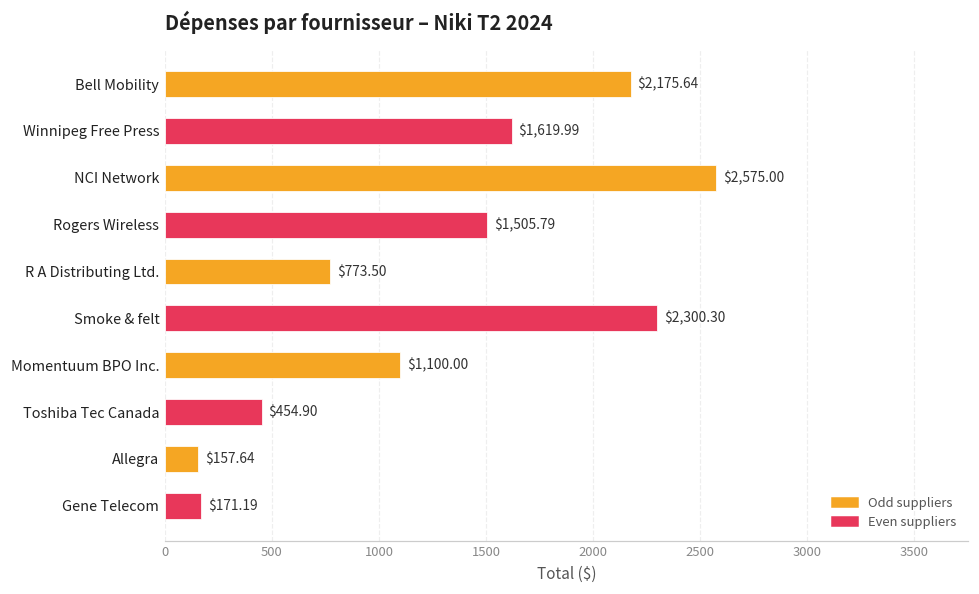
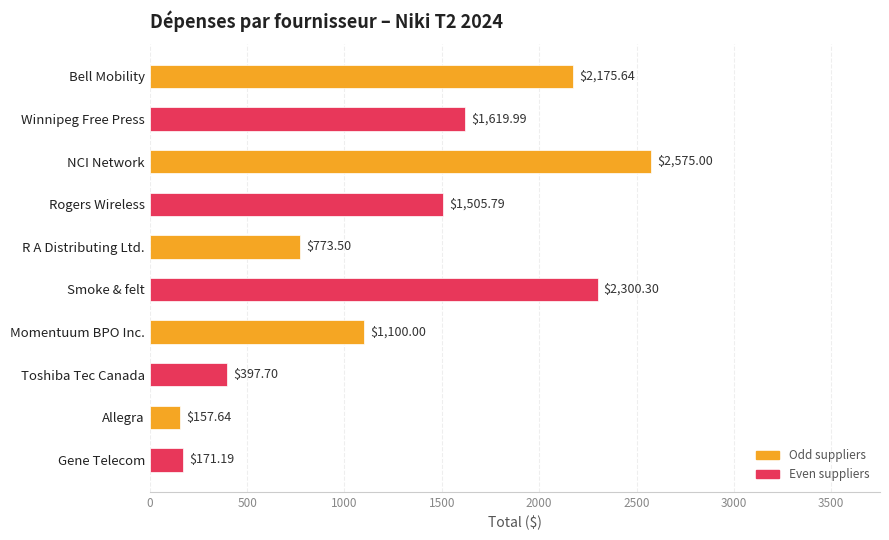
Toshiba Tec Canada: $454.90 -> $397.70
